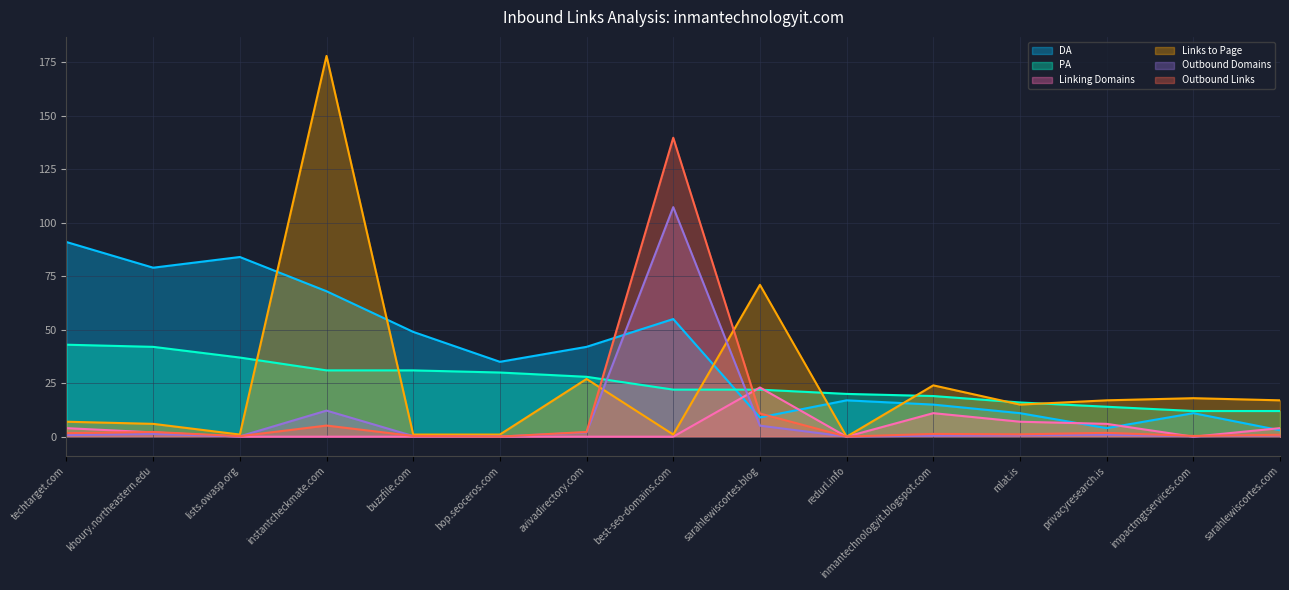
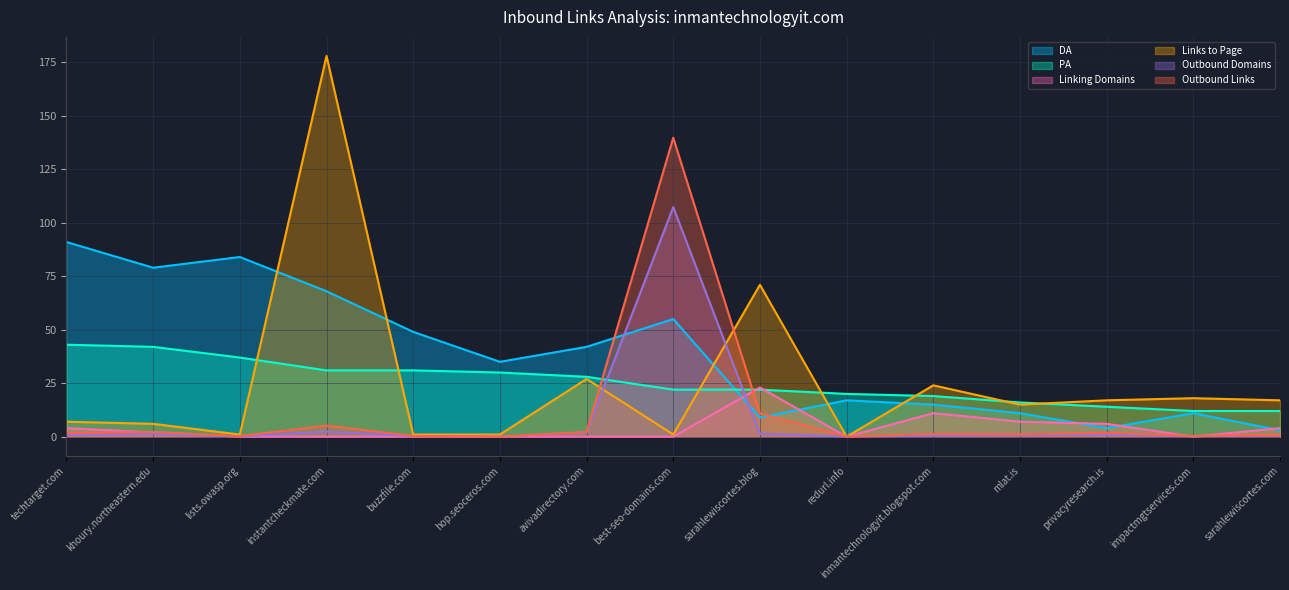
Outbound Domains, instantcheckmate.com: 12 -> 2
Outbound Domains, sarahlewiscortes.blog: 5 -> 1
